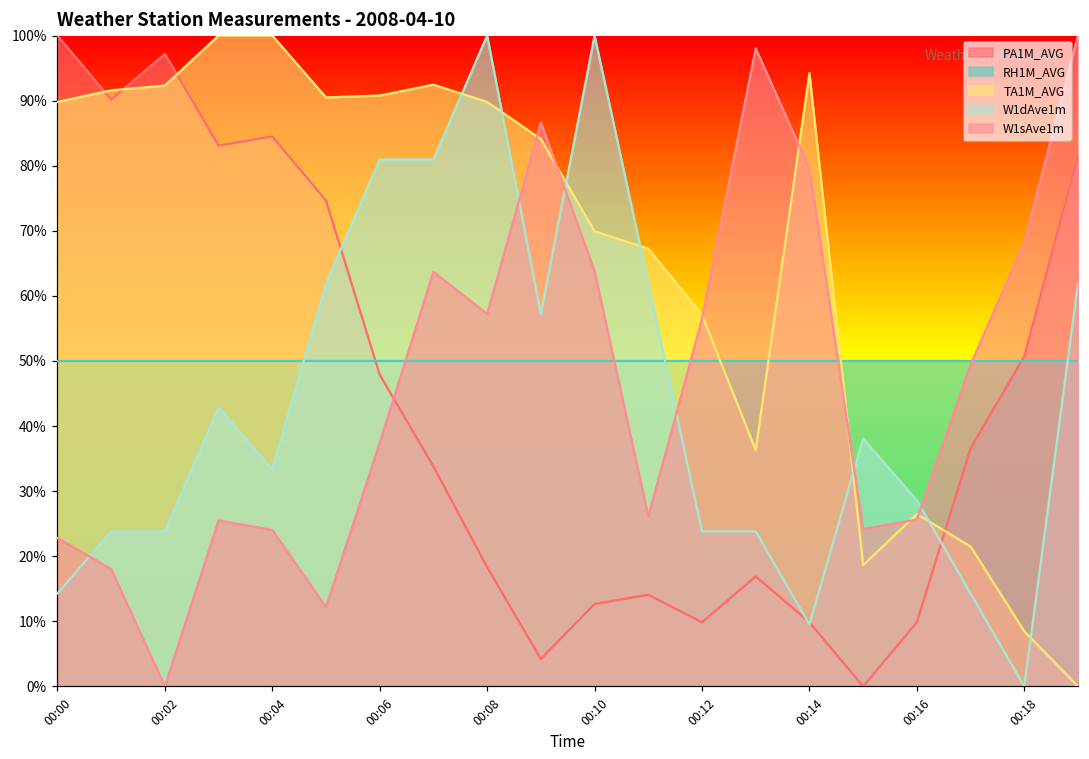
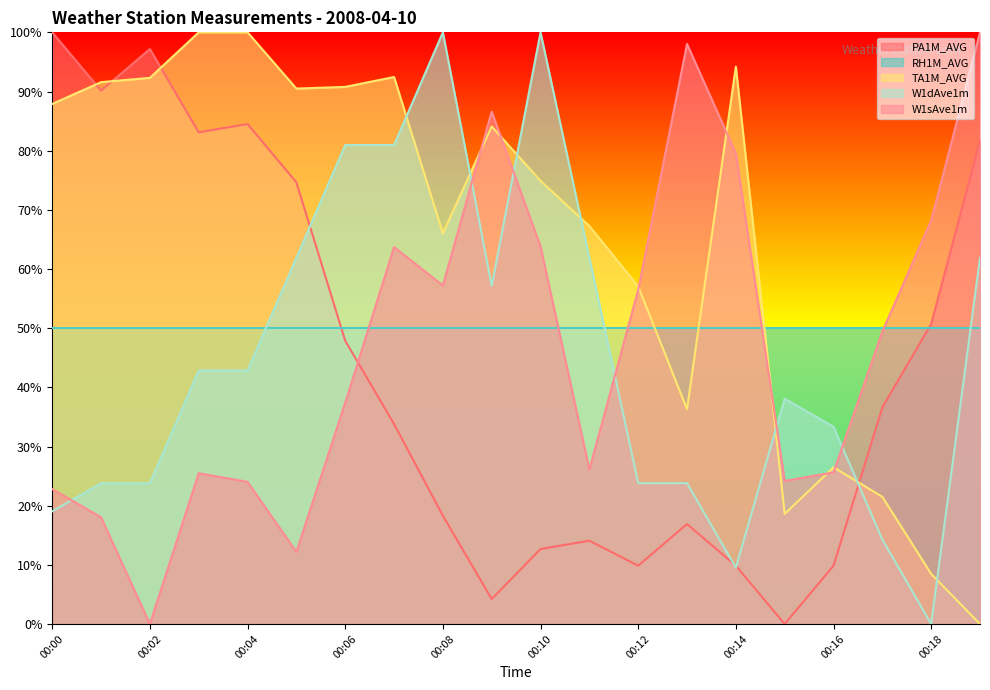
TA1M_AVG, 00:00: 90% -> 88%
W1dAve1m, 00:00: 14% -> 19%
W1dAve1m, 00:04: 33% -> 43%
TA1M_AVG, 00:08: 90% -> 66%
TA1M_AVG, 00:10: 70% -> 75%
W1dAve1m, 00:16: 29% -> 33%
